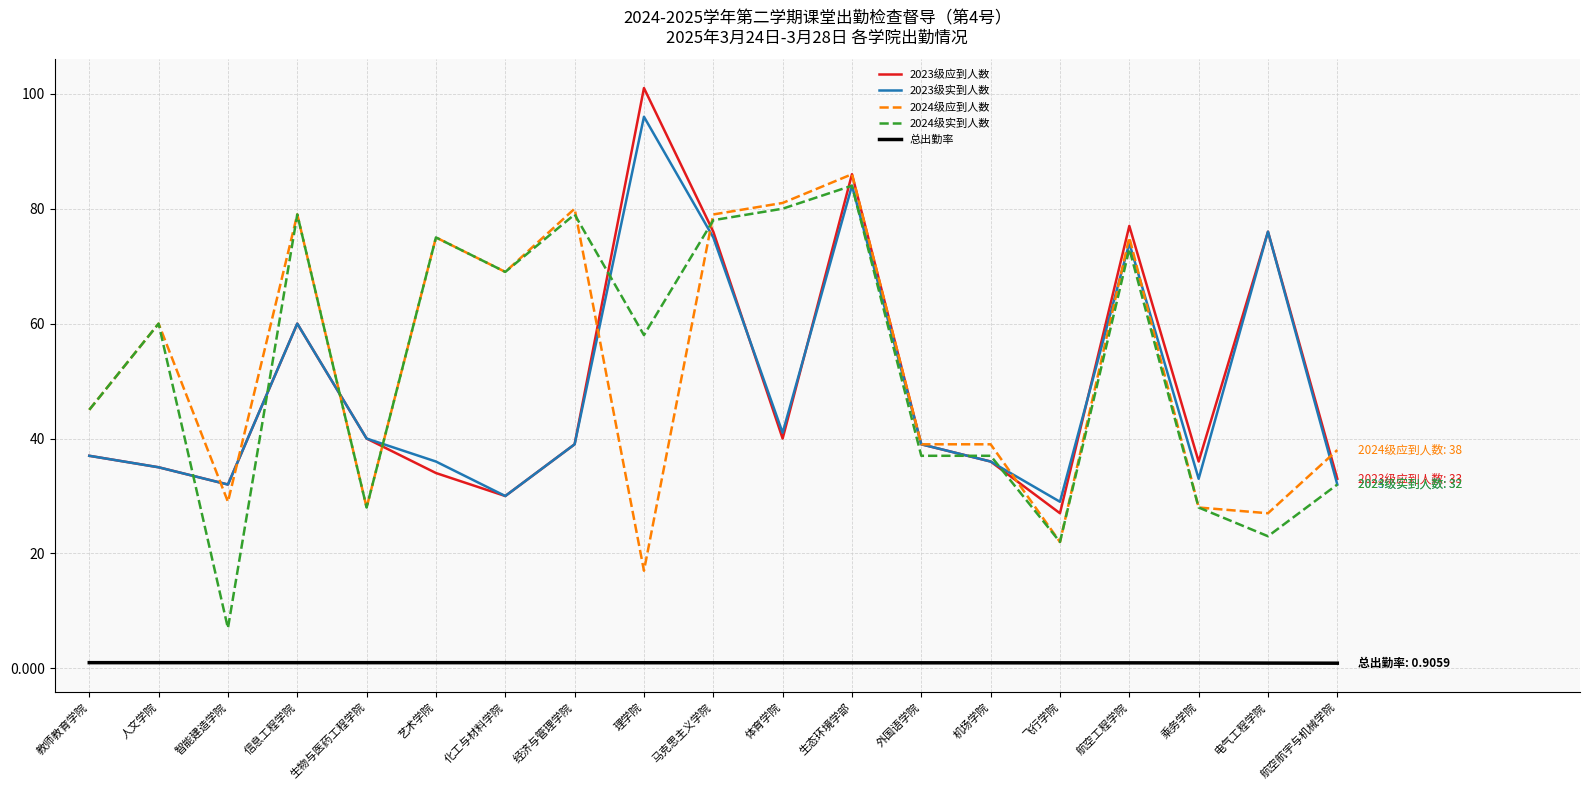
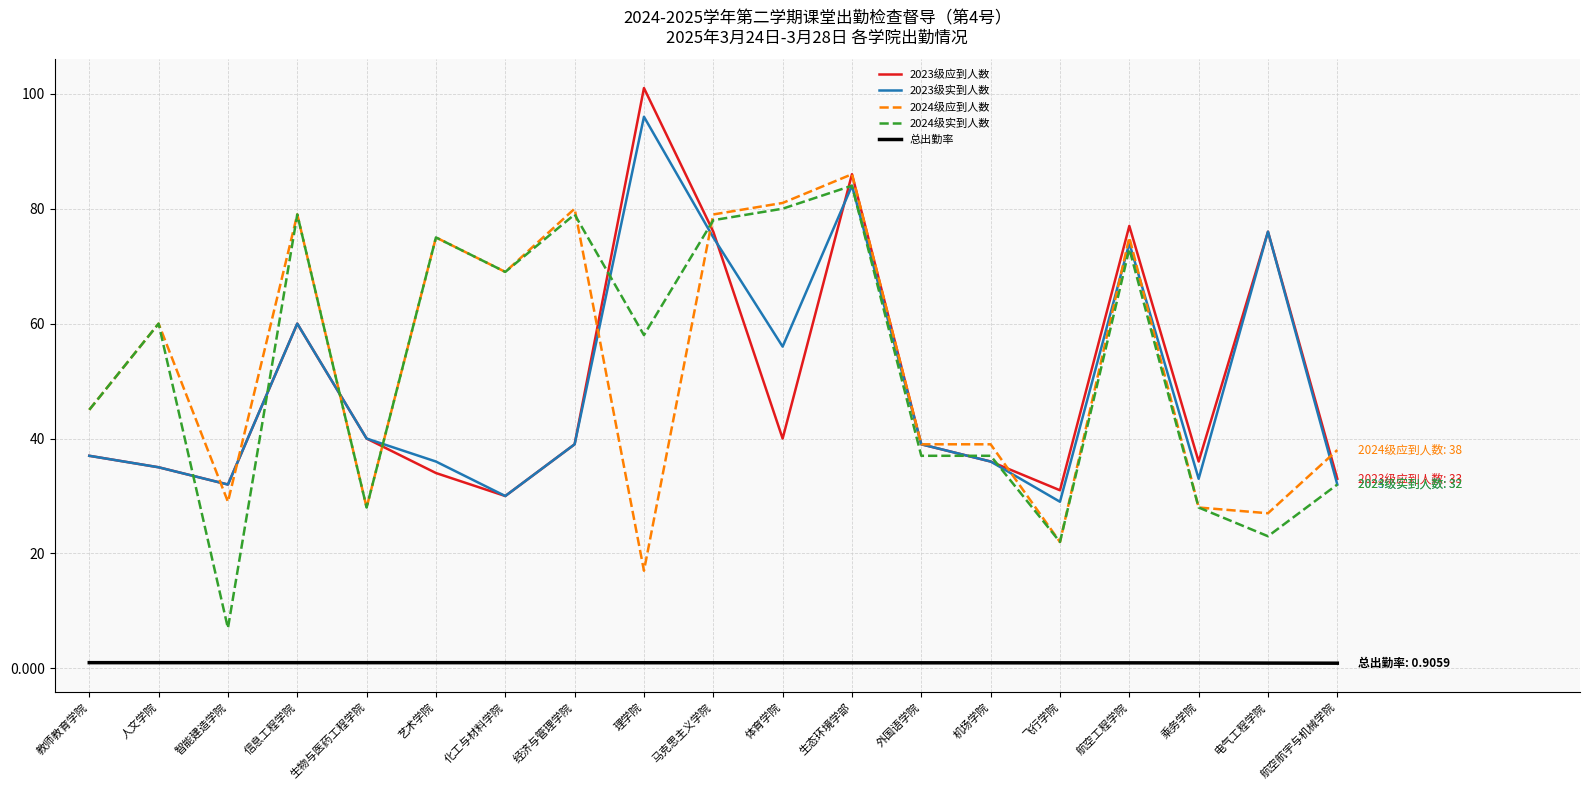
2023级实到人数, 体育学院: 41 -> 56
2023级应到人数, 飞行学院: 27 -> 31
